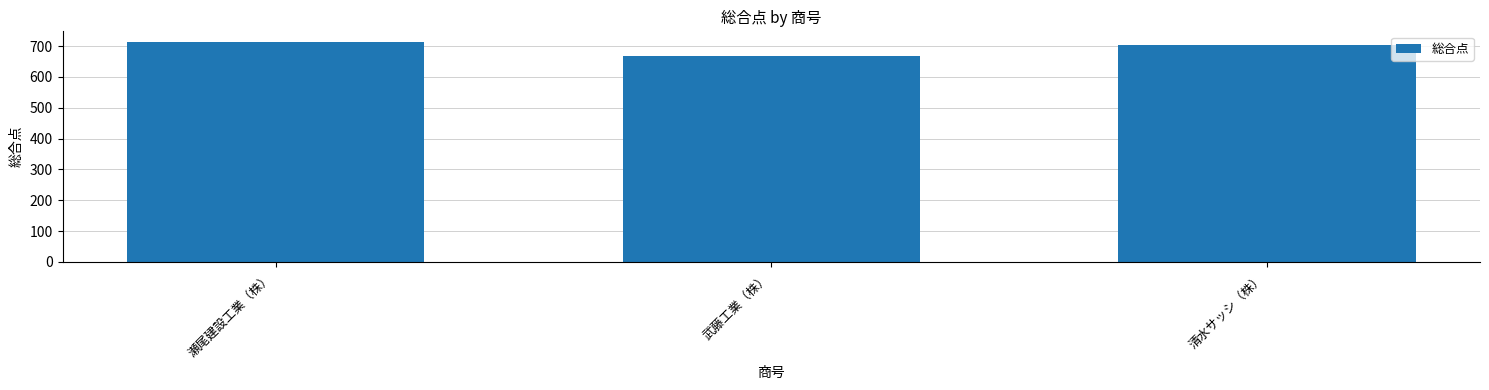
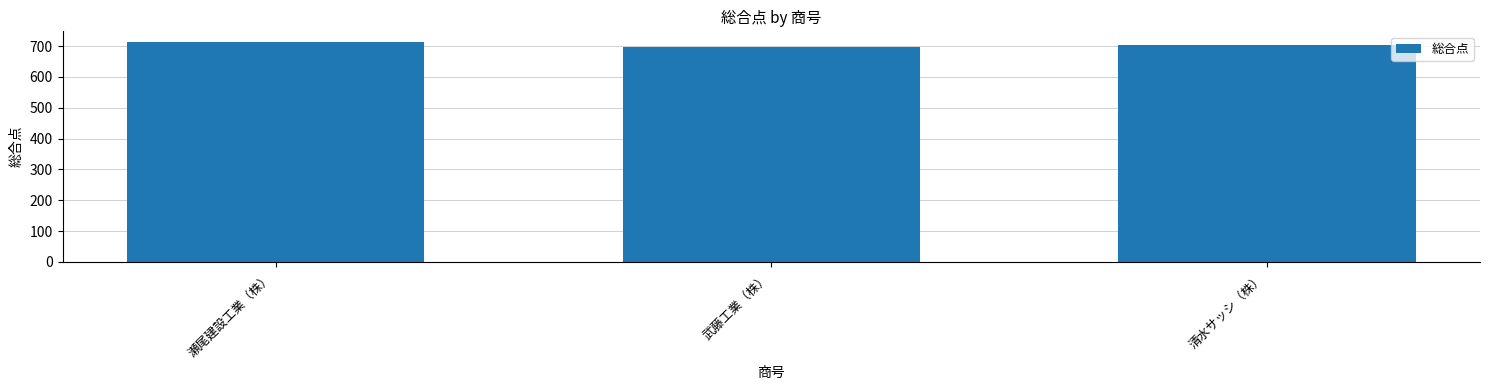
武藤工業（株）: 670 -> 700
